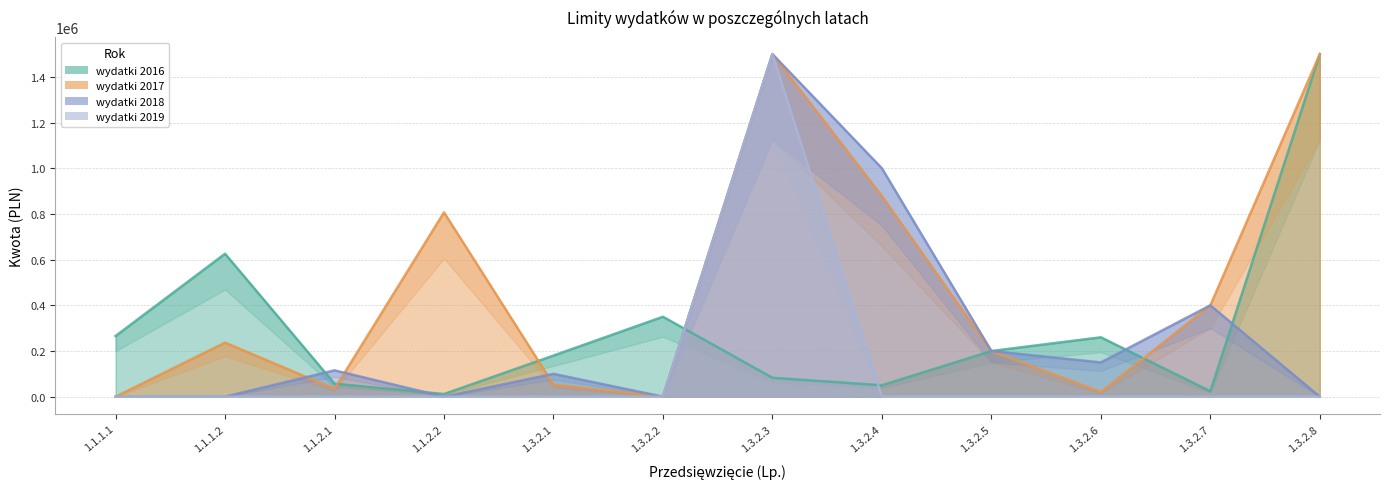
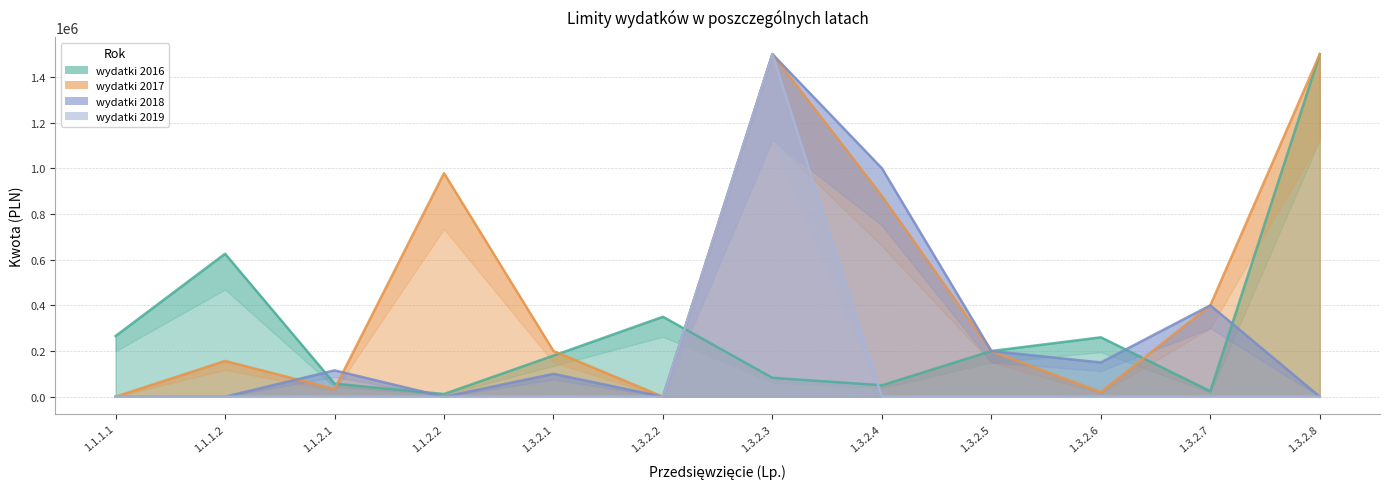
wydatki 2017, 1.1.1.2: 240000 -> 160000
wydatki 2017, 1.1.2.2: 810000 -> 980000
wydatki 2017, 1.3.2.1: 50000 -> 200000
